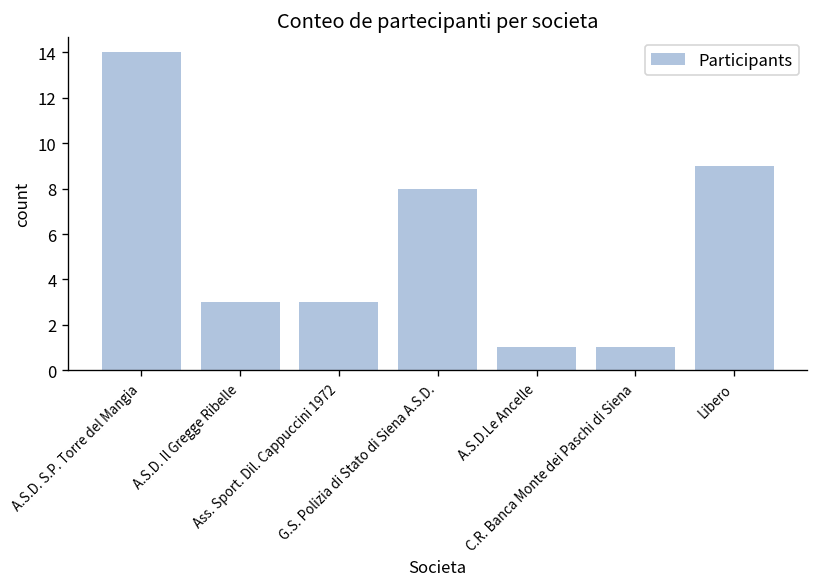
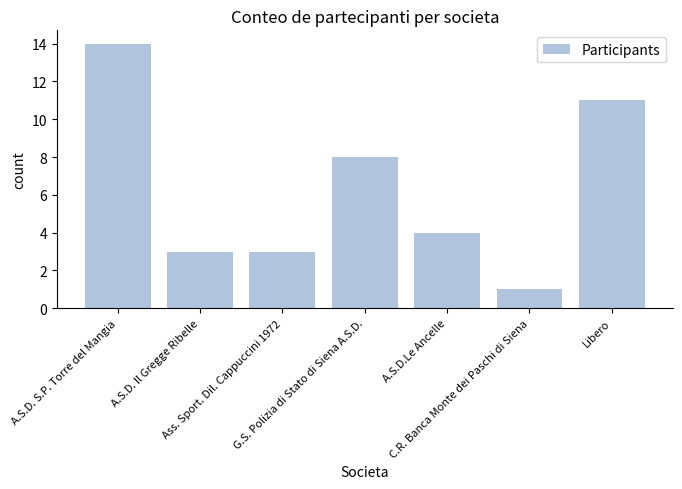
A.S.D.Le Ancelle: 1 -> 4
Libero: 9 -> 11
